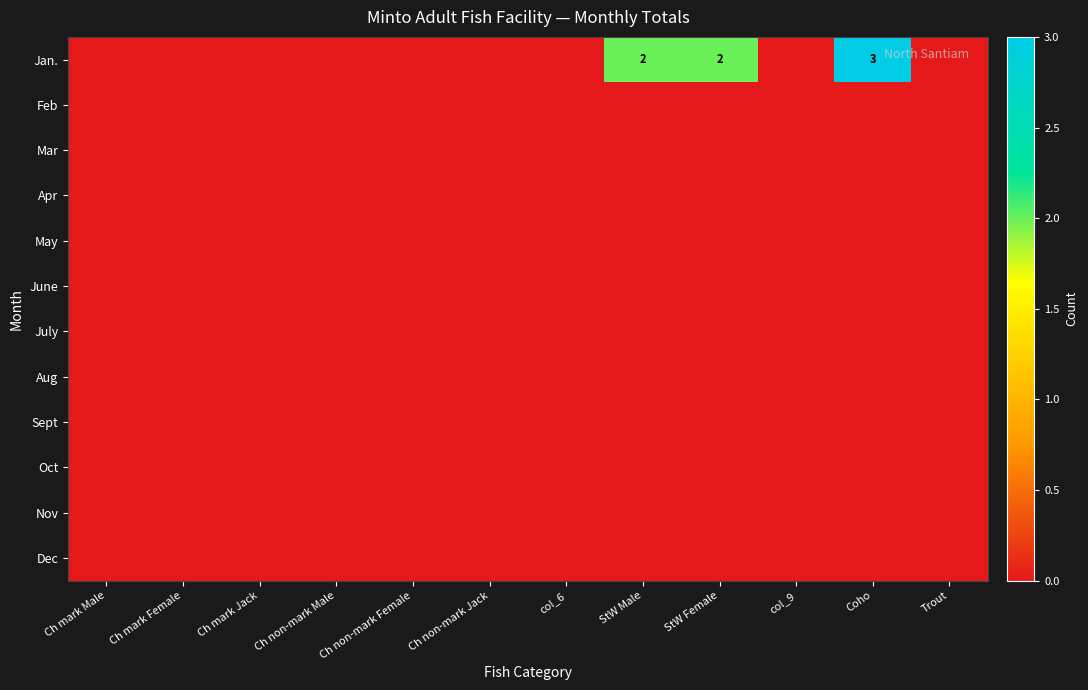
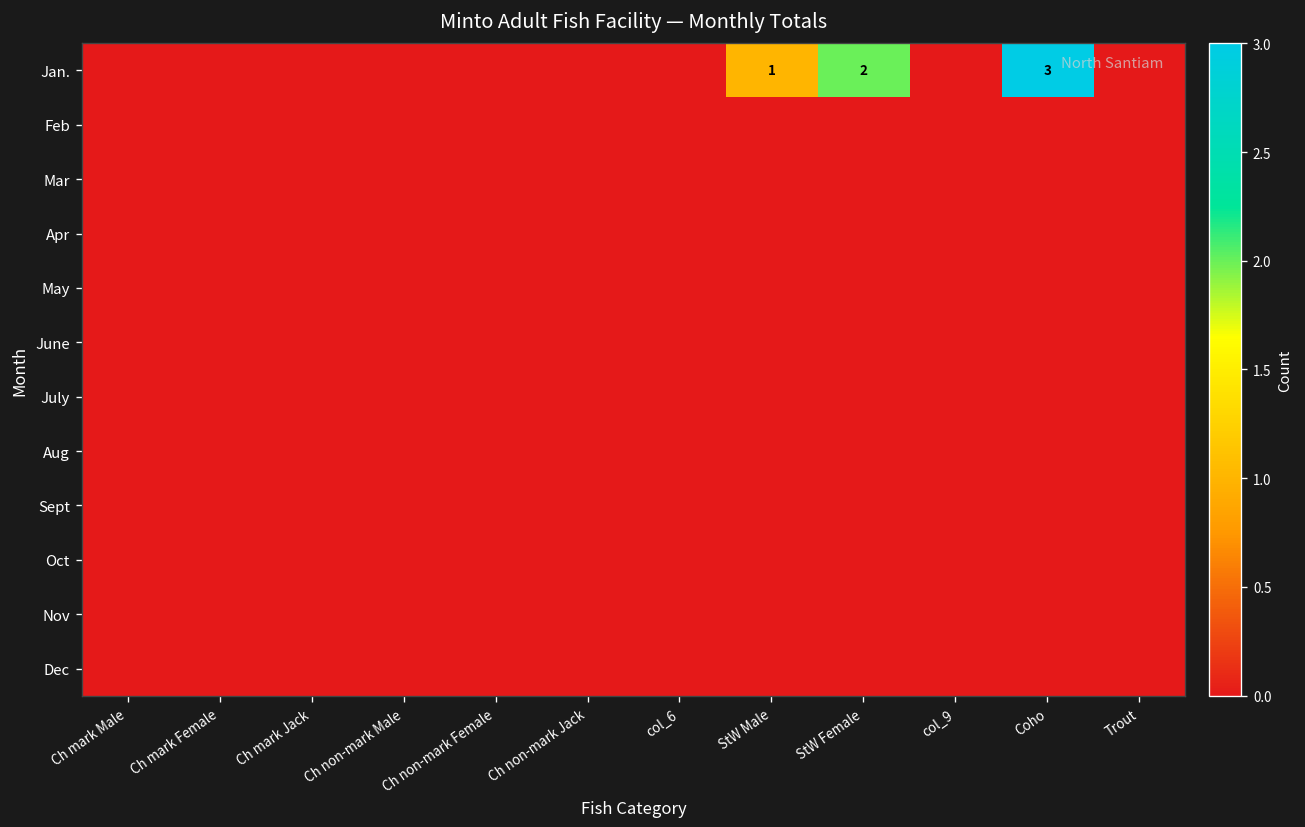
Jan., StW Male: 2 -> 1
